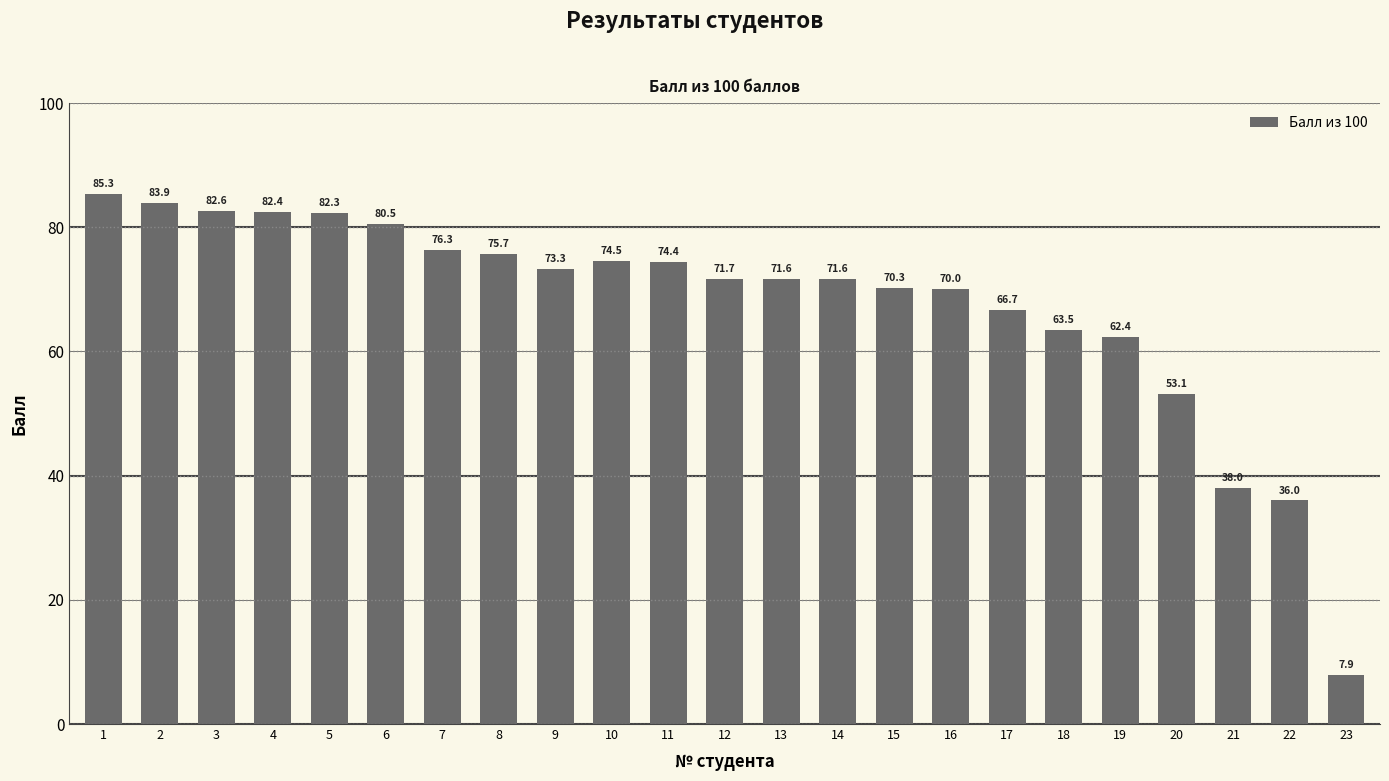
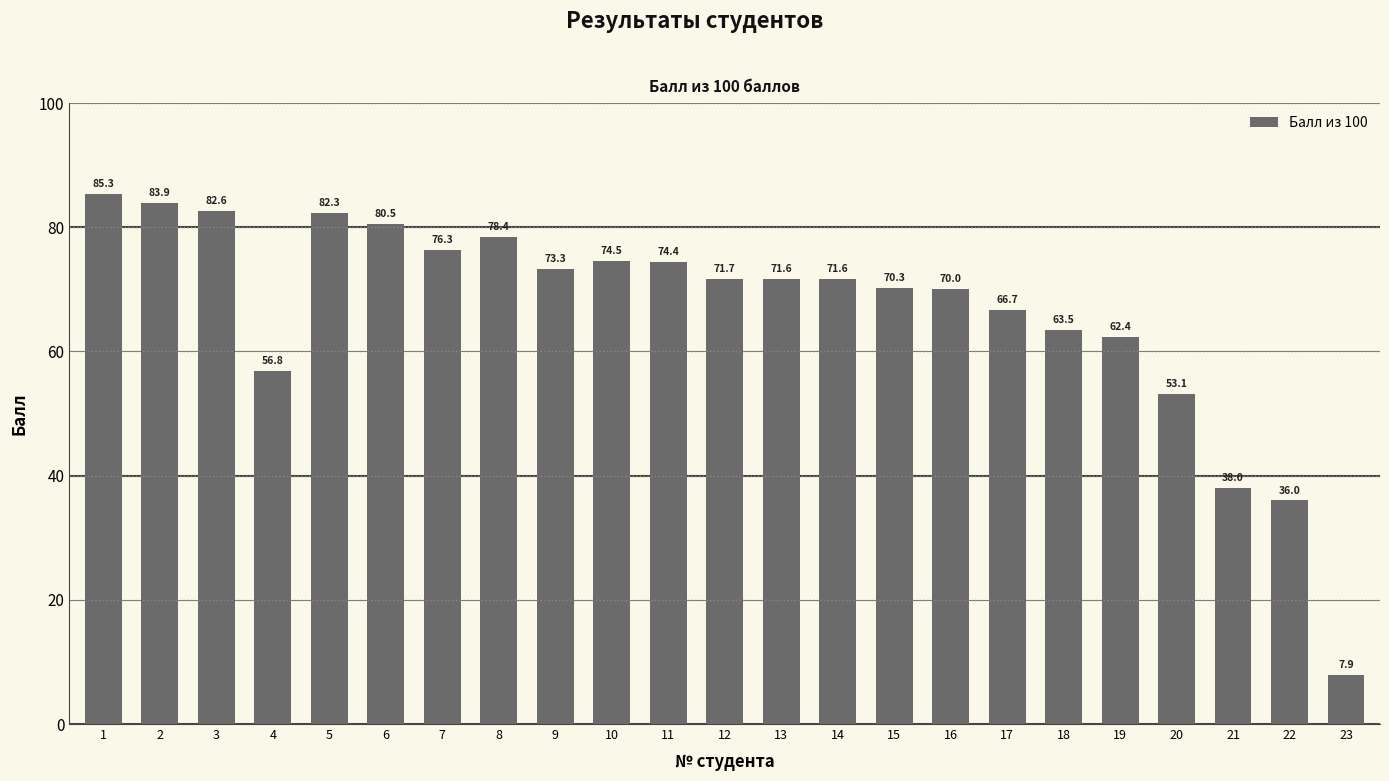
4: 82.4 -> 56.8
8: 75.7 -> 78.4
